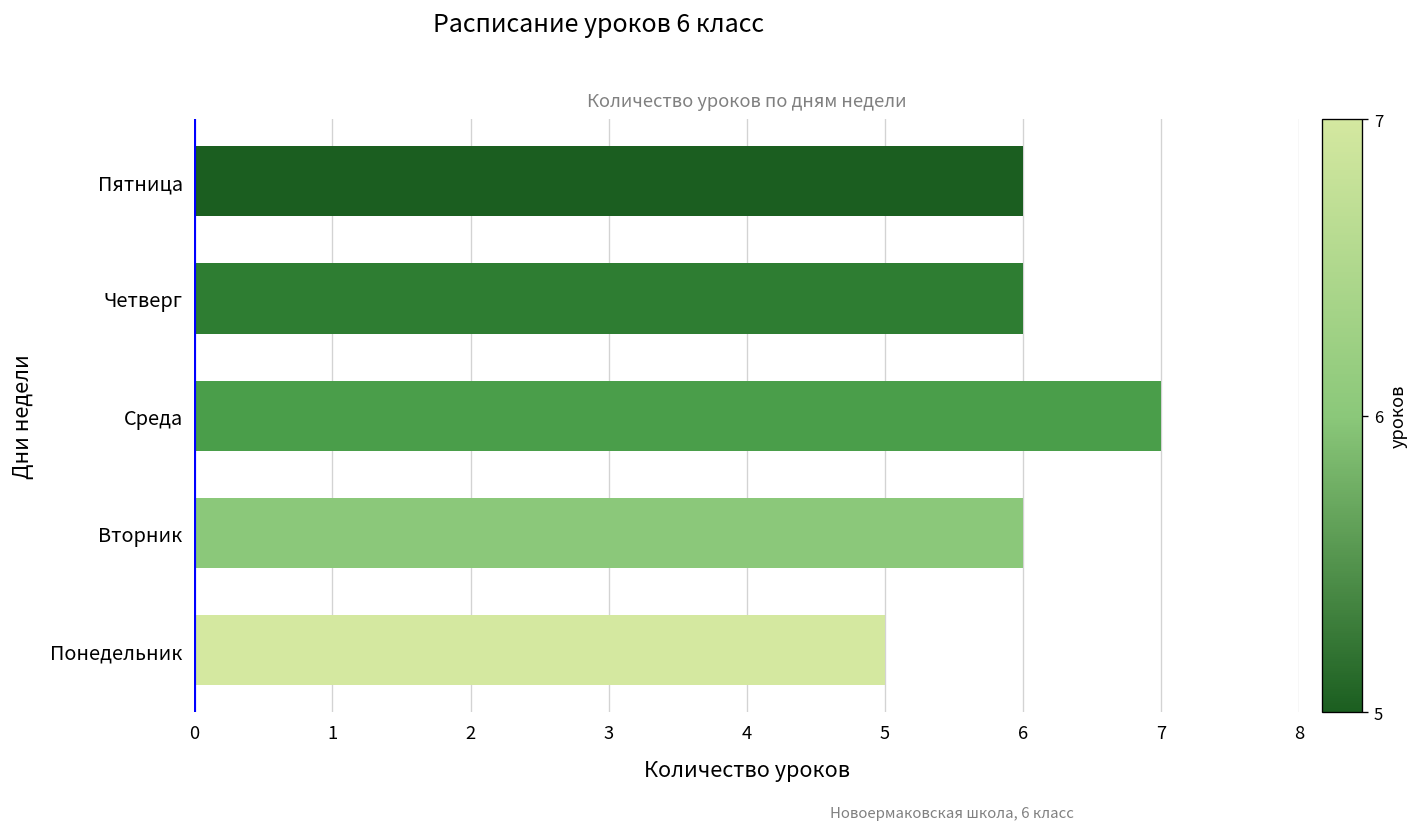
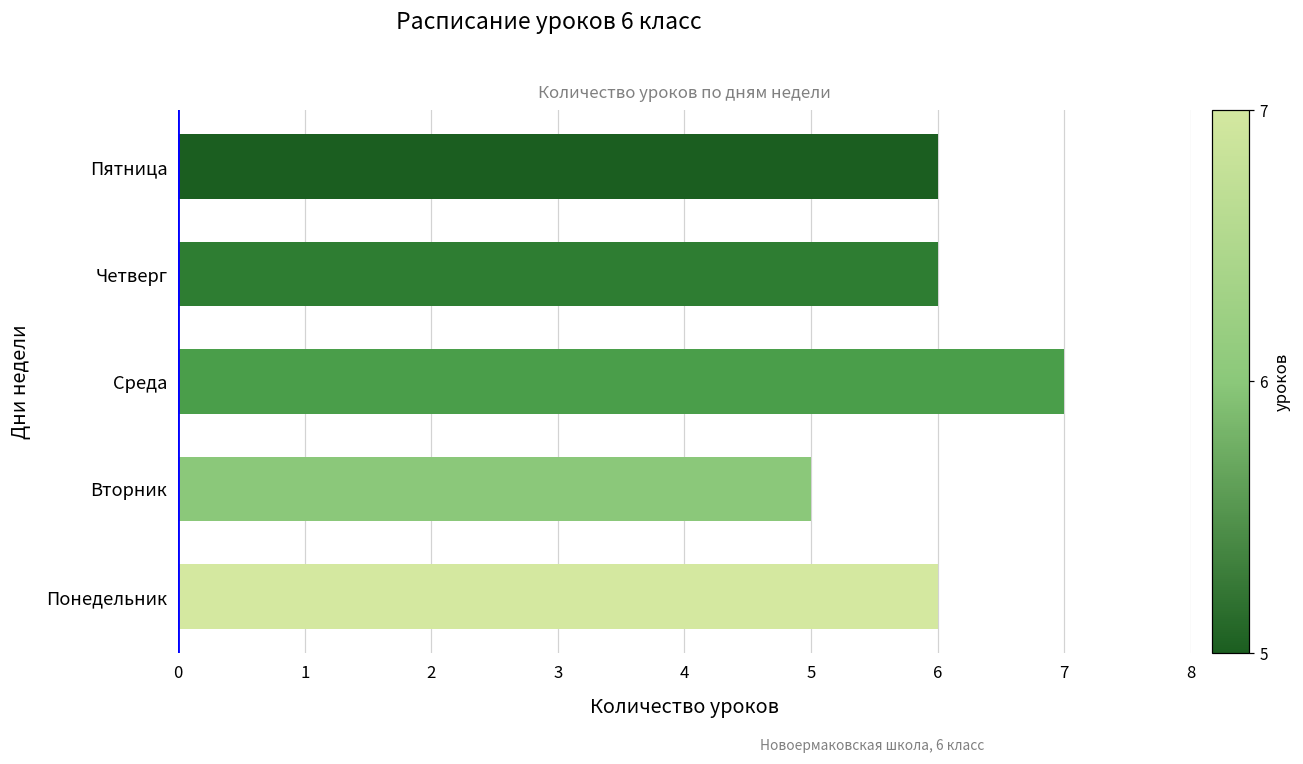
Вторник: 6 -> 5
Понедельник: 5 -> 6
